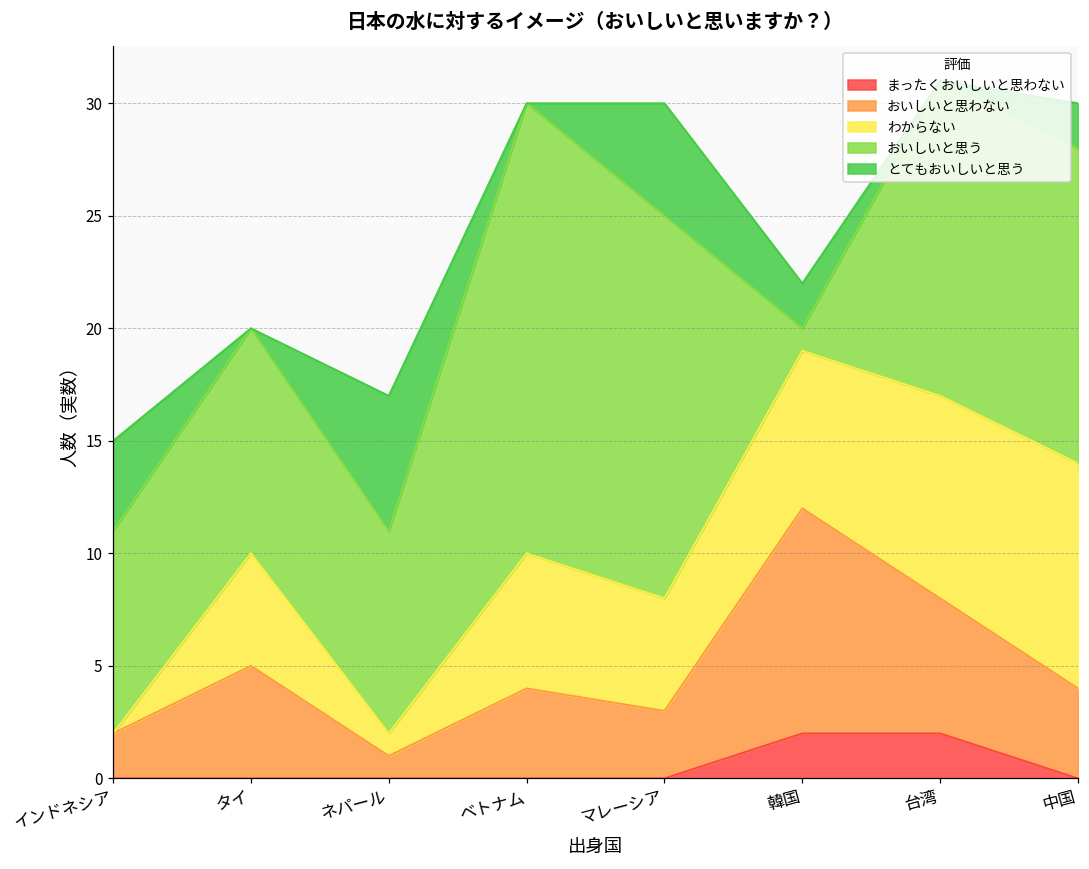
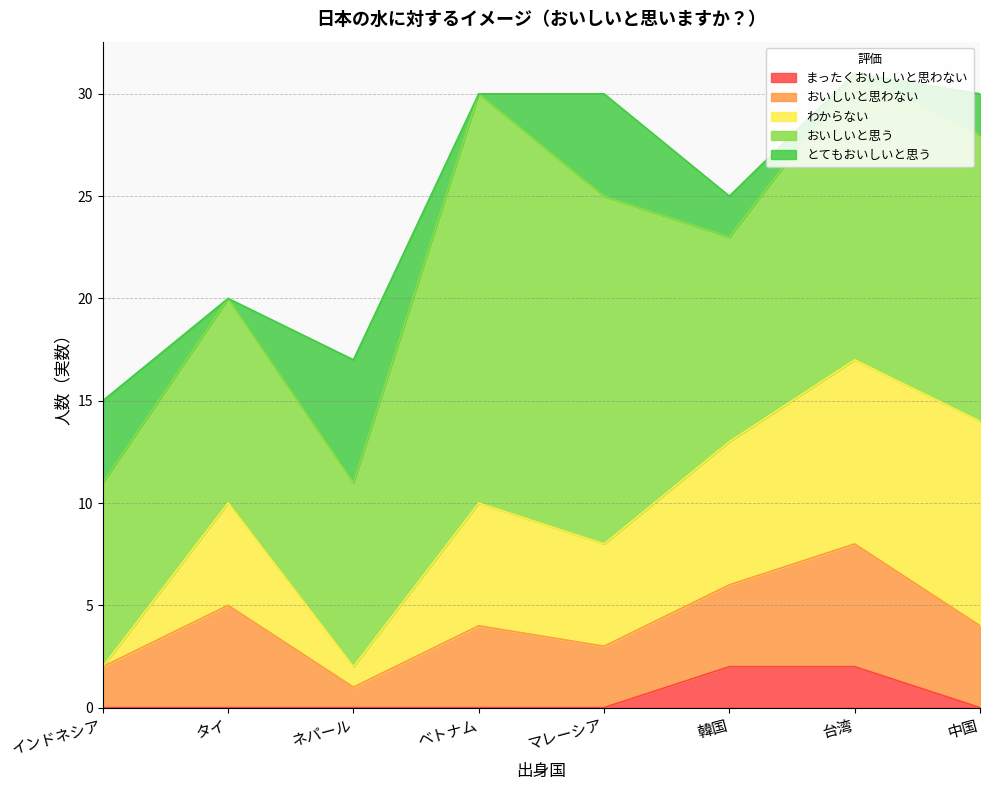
おいしいと思わない, 韓国: 10 -> 4
おいしいと思う, 韓国: 1 -> 10
